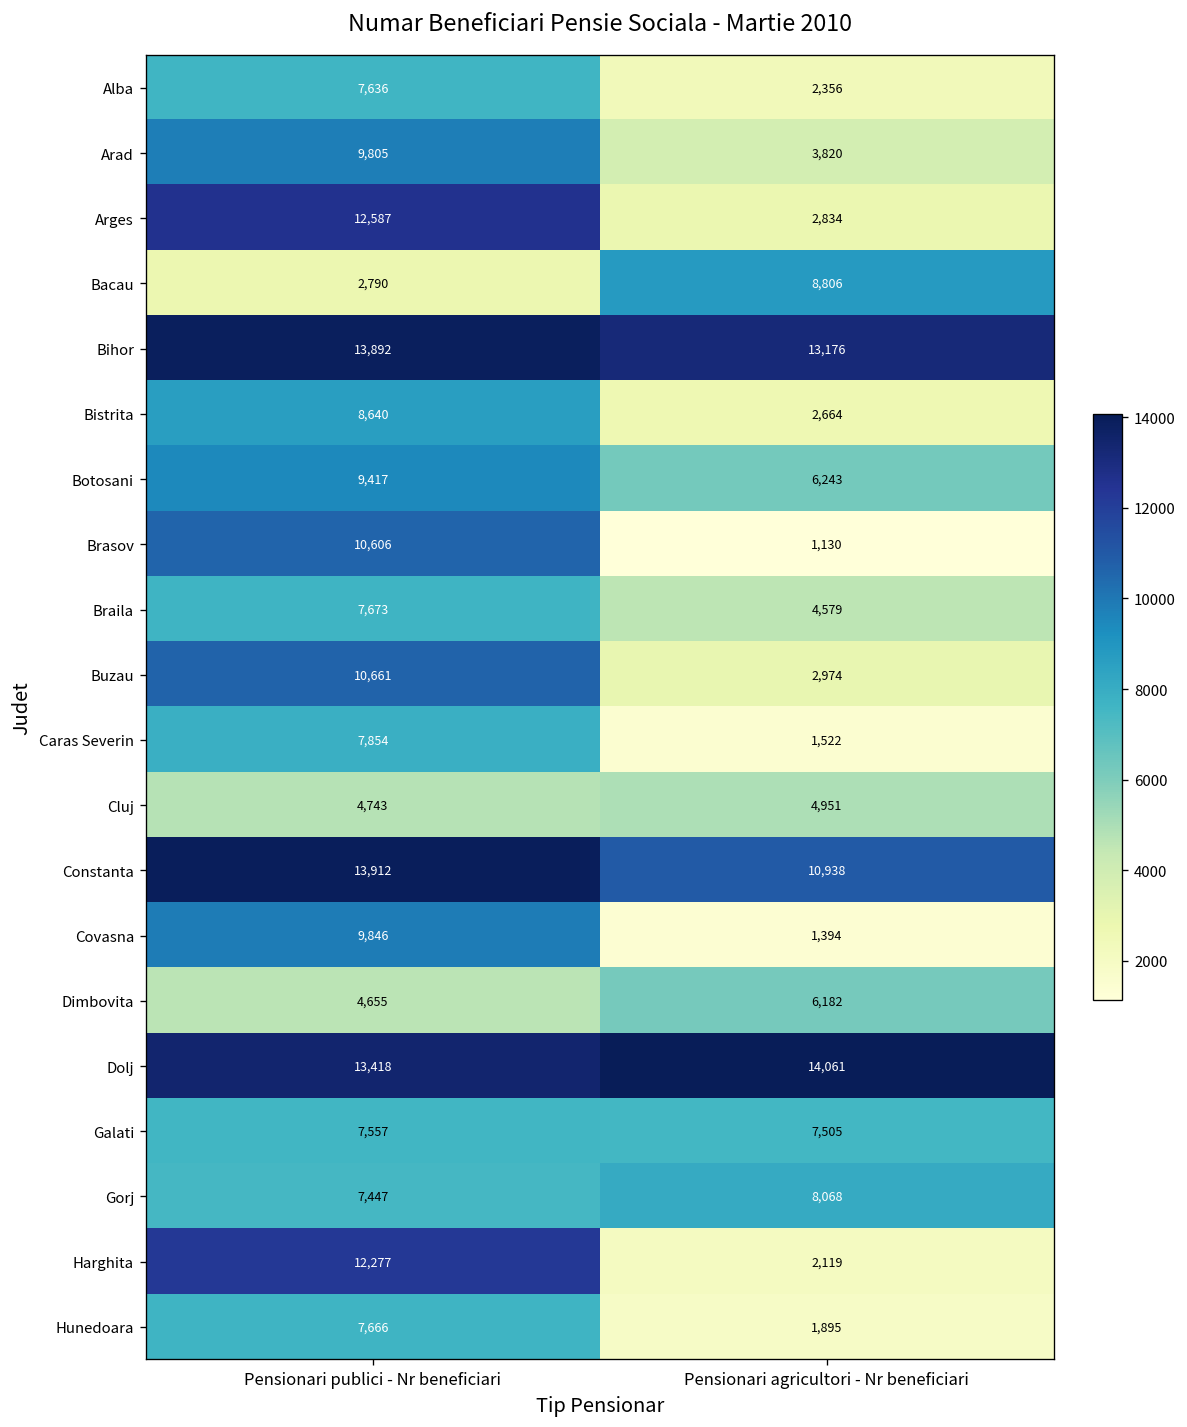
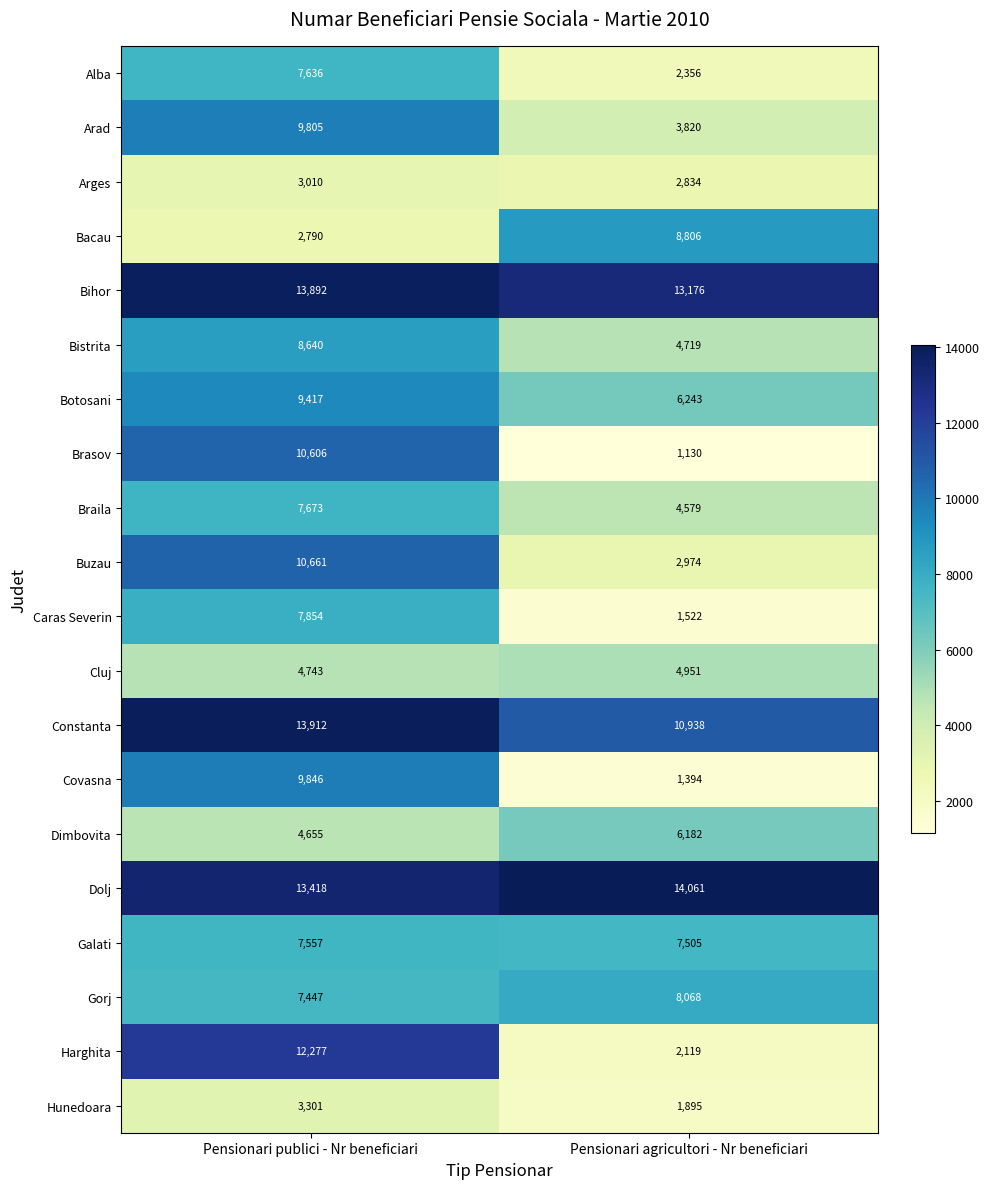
Arges, Pensionari publici - Nr beneficiari: 12,587 -> 3,010
Bistrita, Pensionari agricultori - Nr beneficiari: 2,664 -> 4,719
Hunedoara, Pensionari publici - Nr beneficiari: 7,666 -> 3,301
